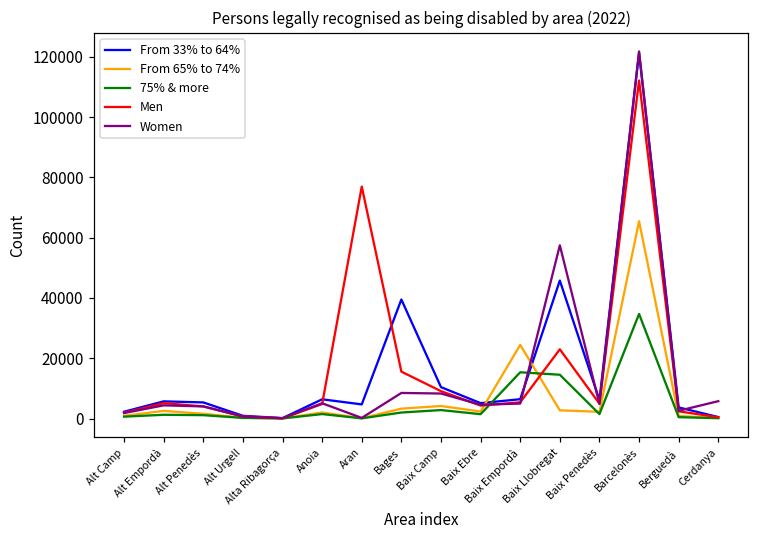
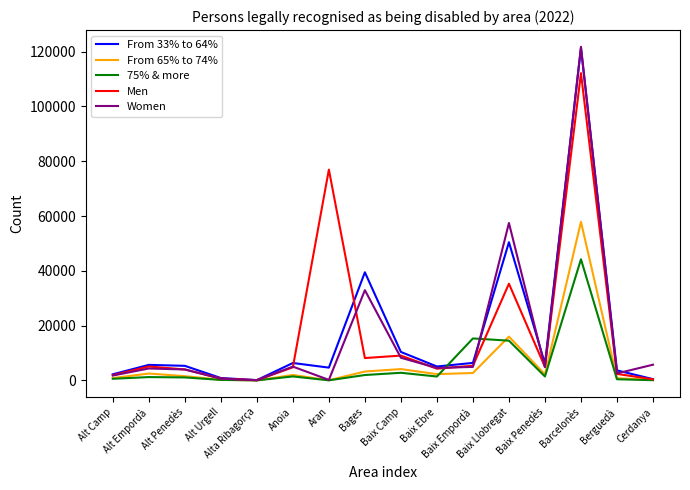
Men, Bages: 16000 -> 8000
Women, Bages: 8000 -> 33000
From 65% to 74%, Baix Empordà: 24000 -> 3000
From 33% to 64%, Baix Llobregat: 46000 -> 50000
From 65% to 74%, Baix Llobregat: 3000 -> 16000
Men, Baix Llobregat: 23000 -> 35000
From 65% to 74%, Barcelonès: 65000 -> 58000
75% & more, Barcelonès: 35000 -> 44000
